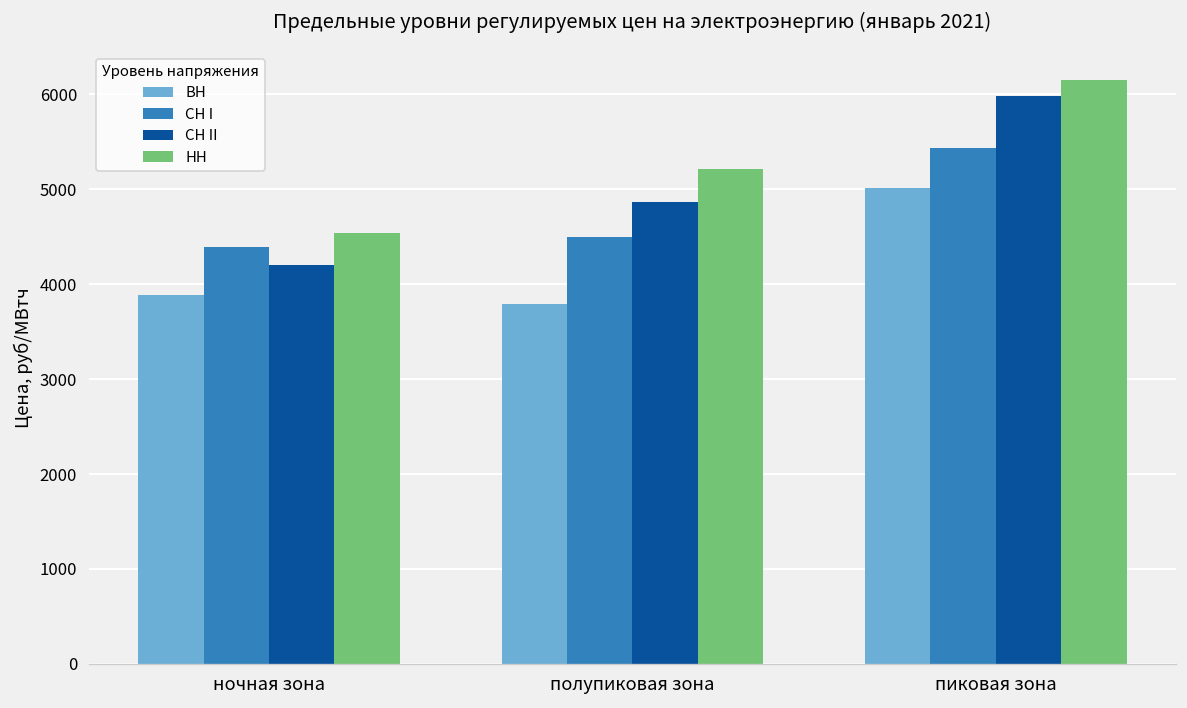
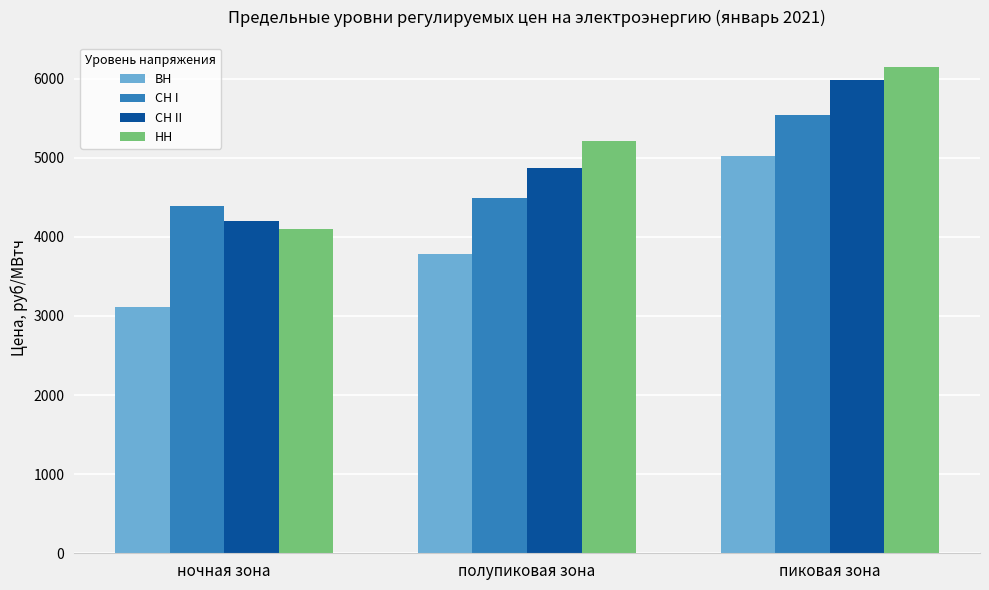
ВН, ночная зона: 3900 -> 3100
НН, ночная зона: 4500 -> 4100
СН I, пиковая зона: 5400 -> 5500
